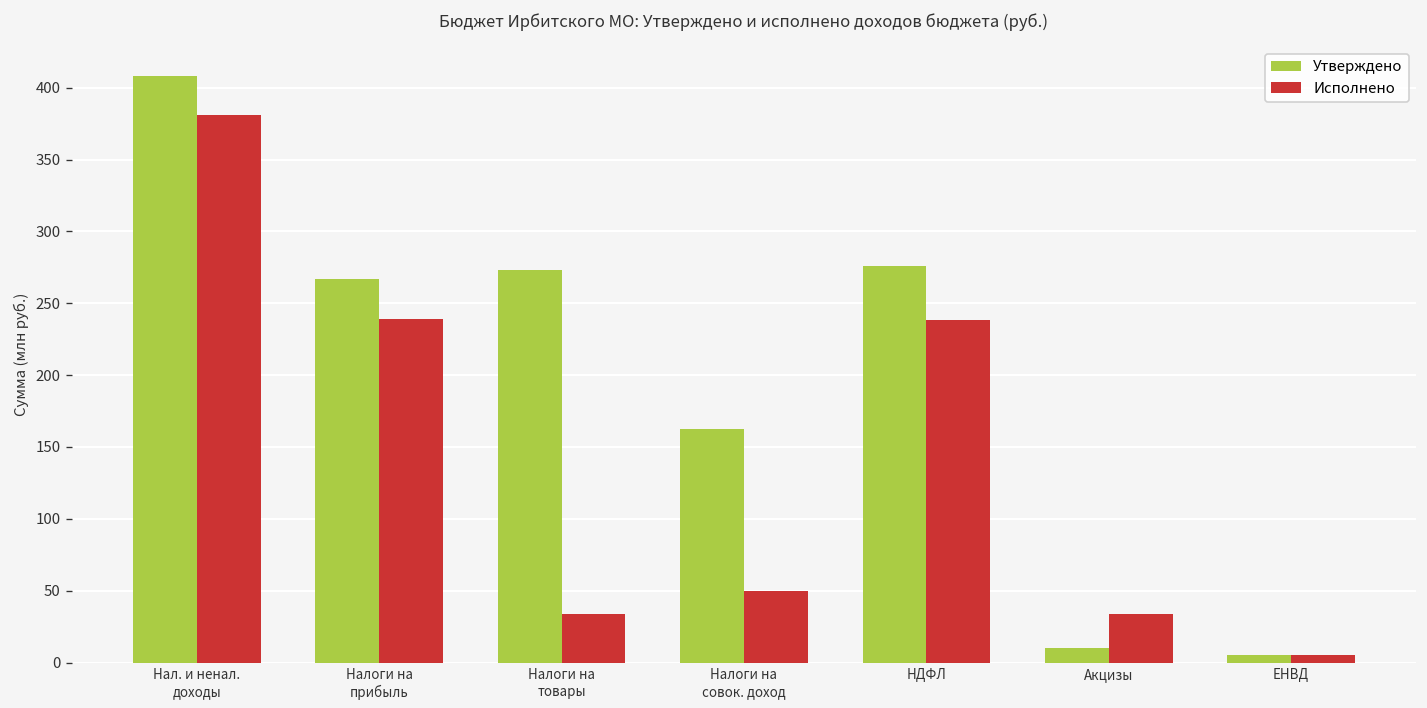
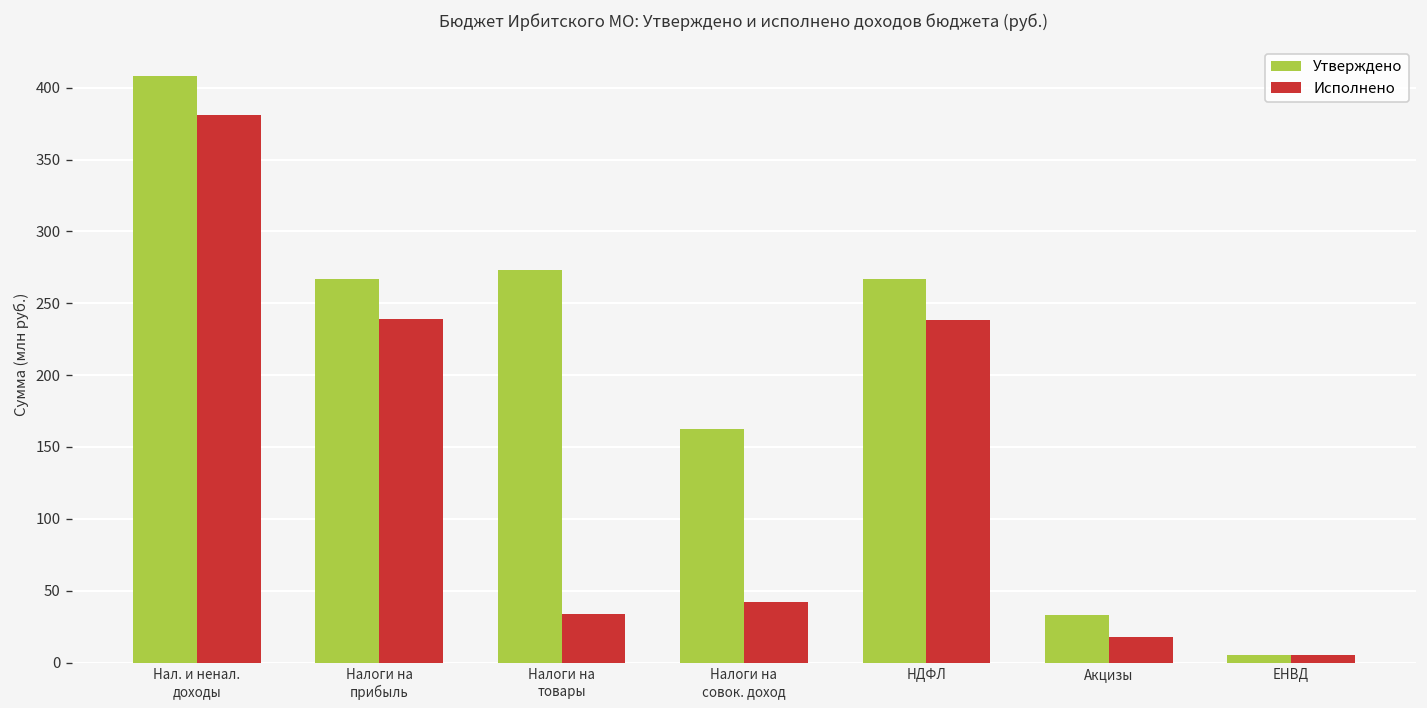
Исполнено, Налоги на совок. доход: 50 -> 42
Утверждено, НДФЛ: 276 -> 267
Утверждено, Акцизы: 10 -> 33
Исполнено, Акцизы: 34 -> 18
